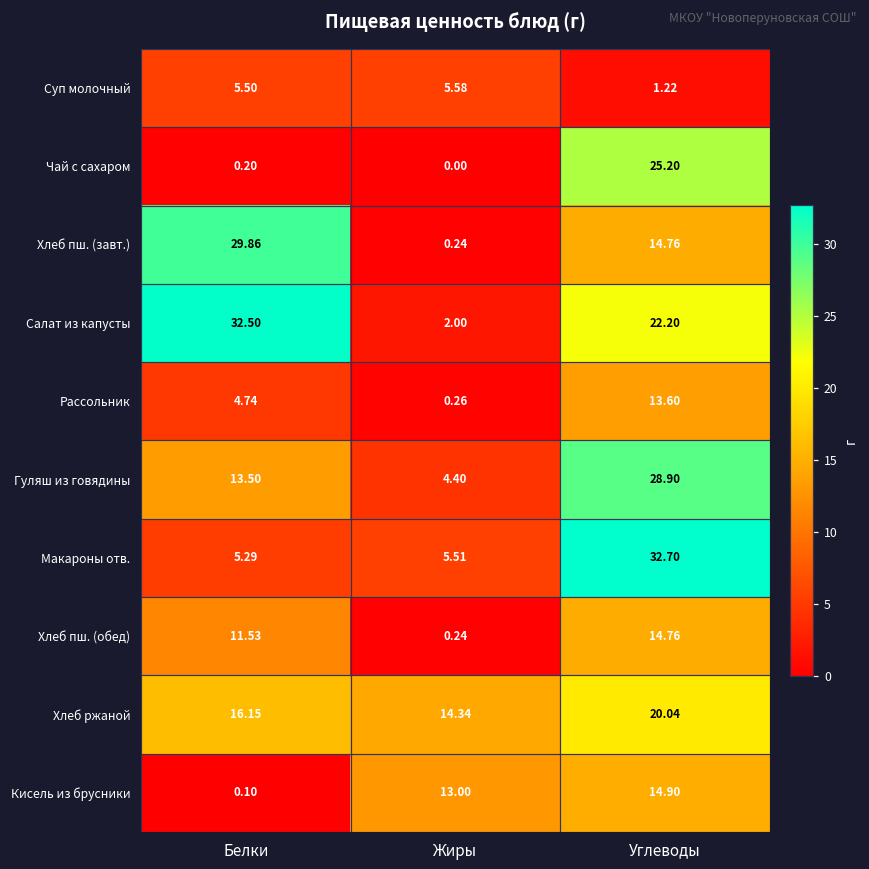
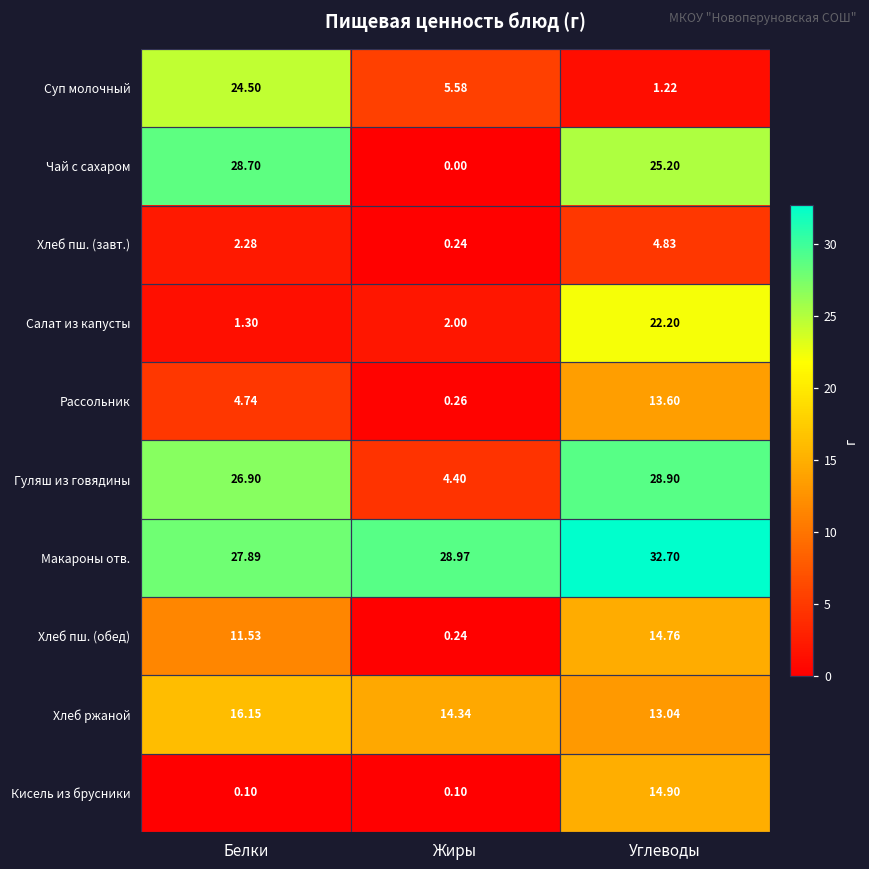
Суп молочный, Белки: 5.50 -> 24.50
Чай с сахаром, Белки: 0.20 -> 28.70
Хлеб пш. (завт.), Белки: 29.86 -> 2.28
Хлеб пш. (завт.), Углеводы: 14.76 -> 4.83
Салат из капусты, Белки: 32.50 -> 1.30
Гуляш из говядины, Белки: 13.50 -> 26.90
Макароны отв., Белки: 5.29 -> 27.89
Макароны отв., Жиры: 5.51 -> 28.97
Хлеб ржаной, Углеводы: 20.04 -> 13.04
Кисель из брусники, Жиры: 13.00 -> 0.10
